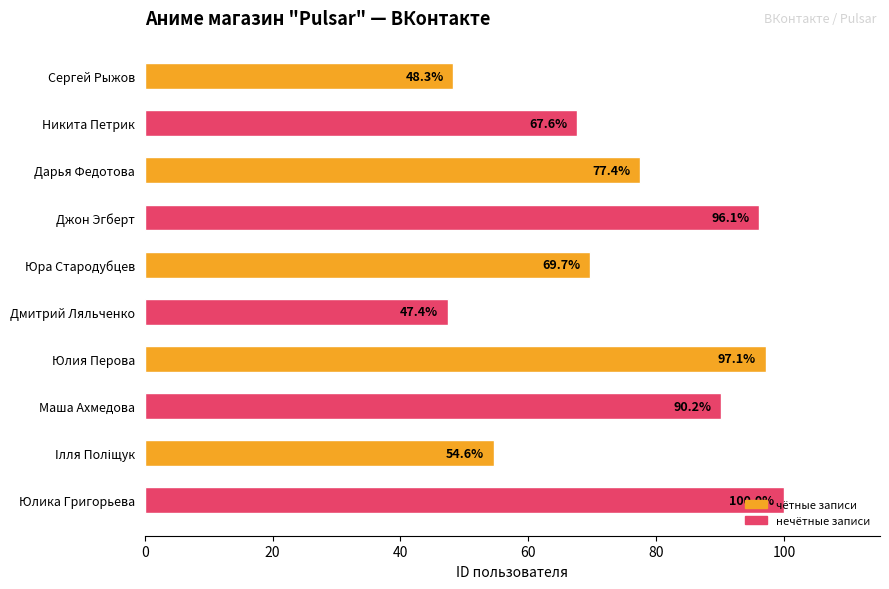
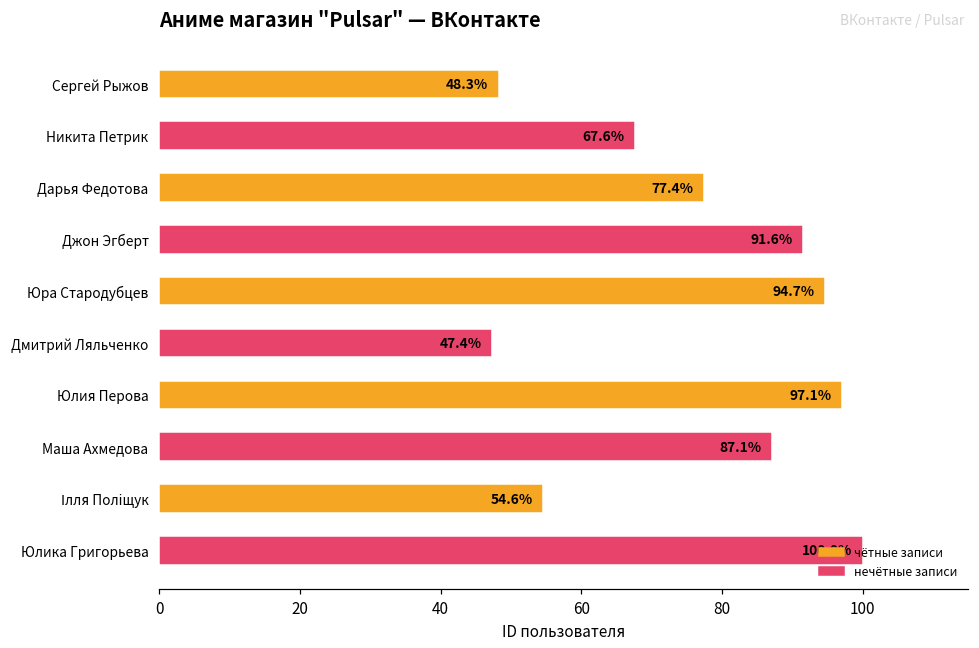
Джон Эгберт: 96.1% -> 91.6%
Юра Стародубцев: 69.7% -> 94.7%
Маша Ахмедова: 90.2% -> 87.1%
